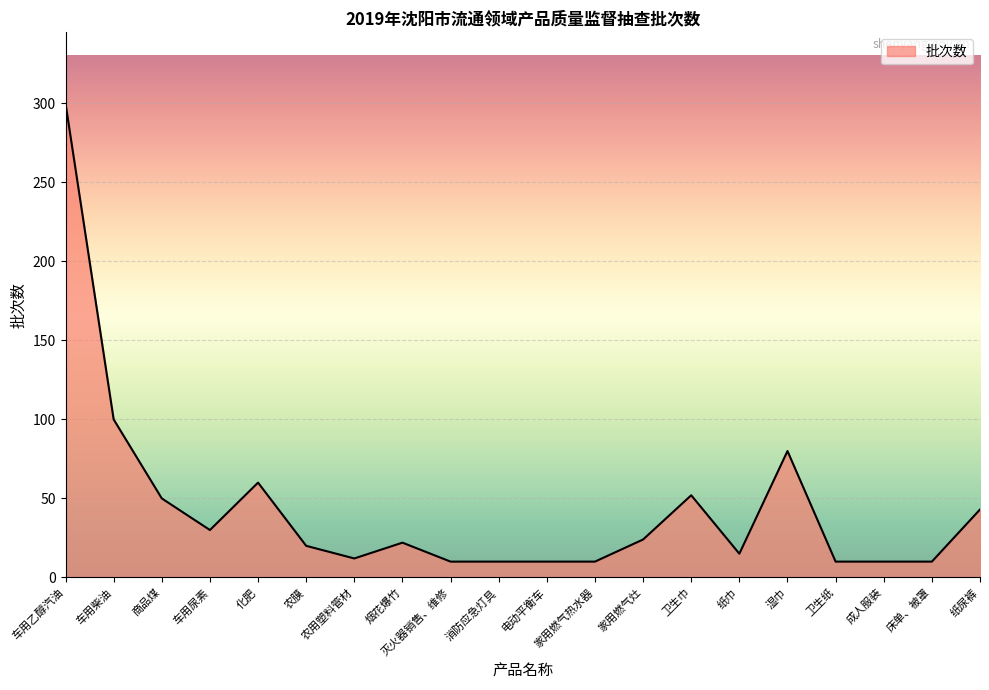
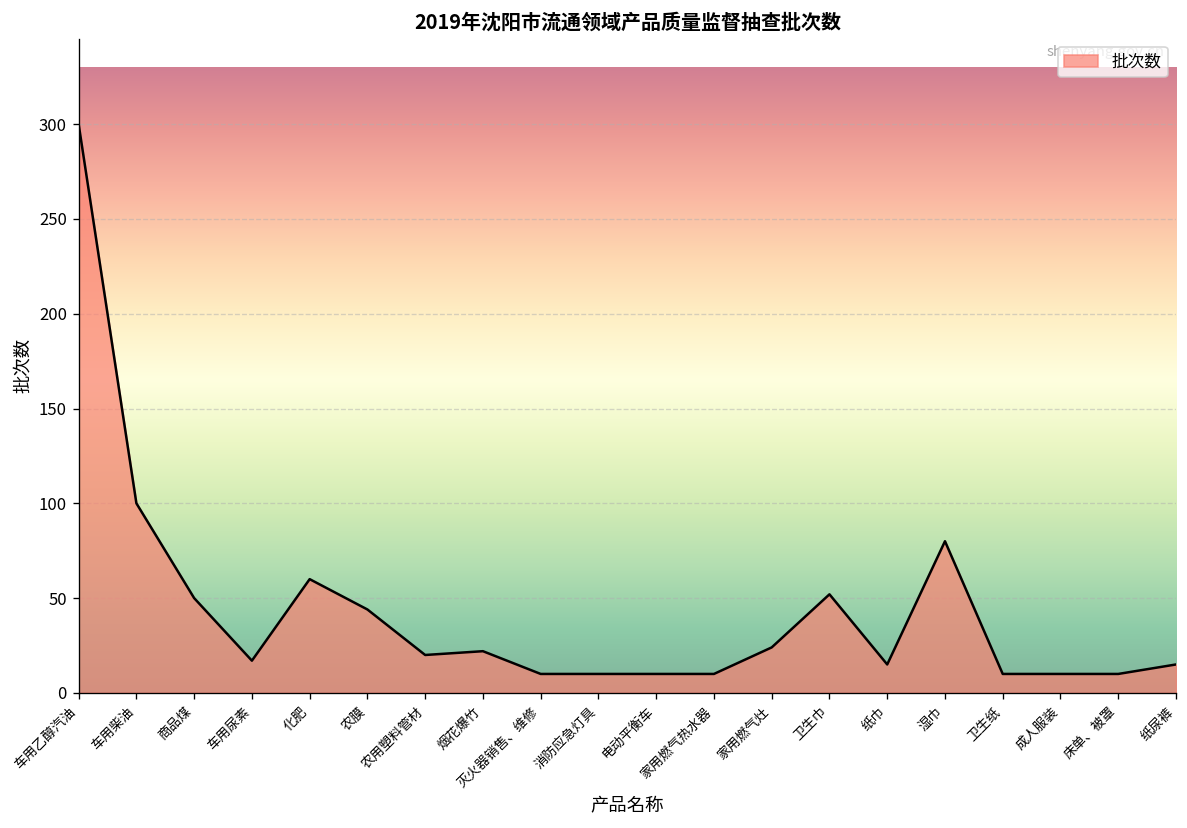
车用尿素: 30 -> 17
农膜: 20 -> 44
农用塑料管材: 12 -> 20
纸尿裤: 43 -> 15
